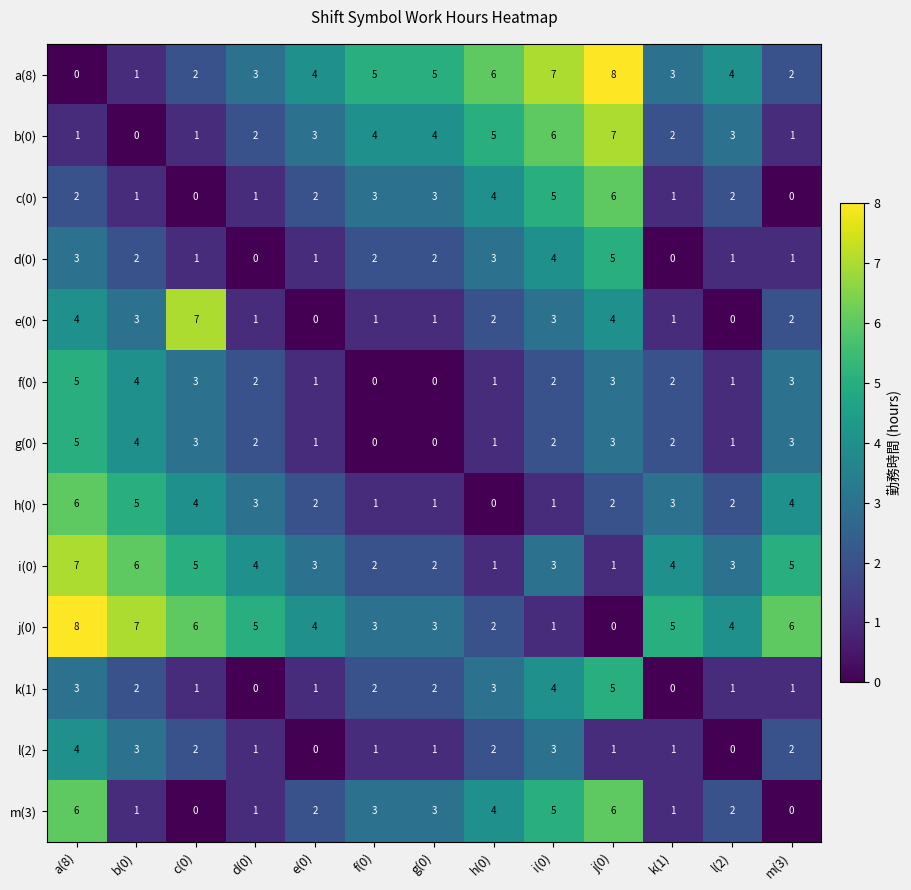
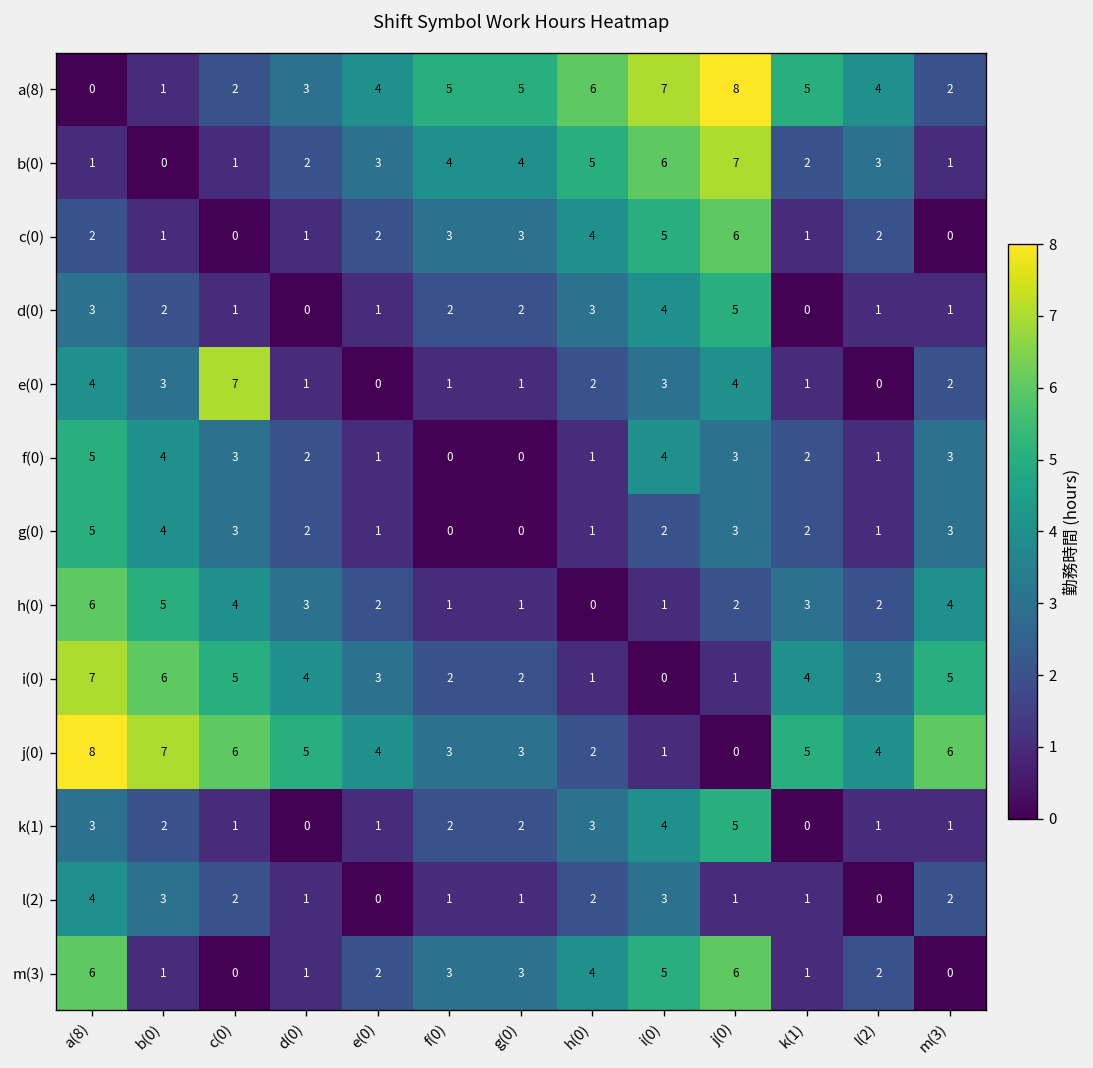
a(8), k(1): 3 -> 5
f(0), i(0): 2 -> 4
i(0), i(0): 3 -> 0
